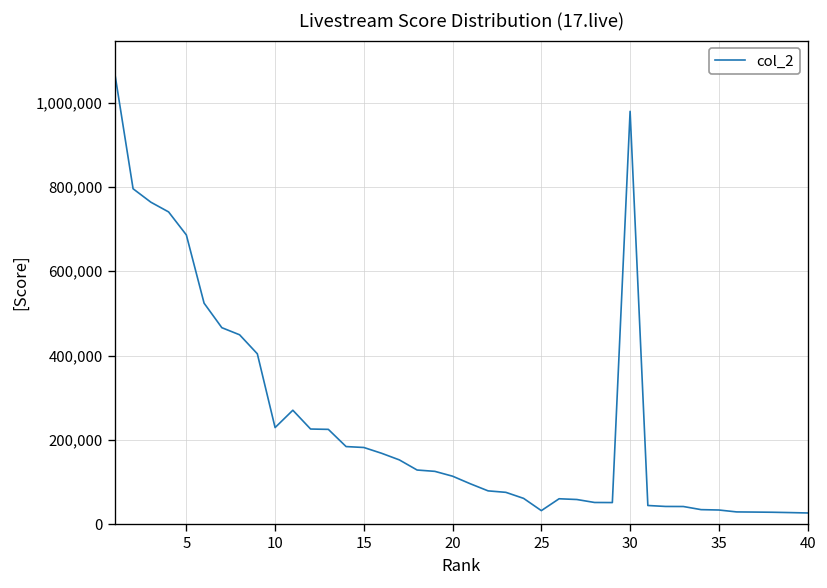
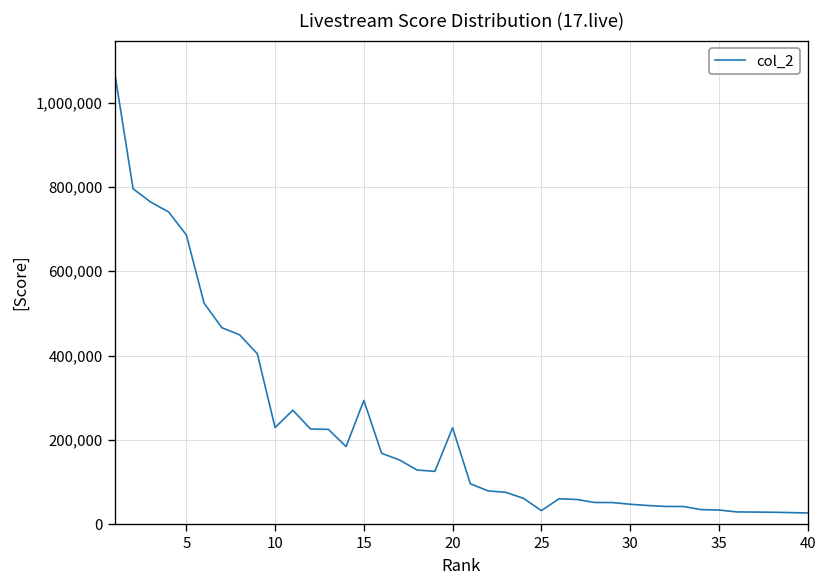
15: 180,000 -> 290,000
20: 110,000 -> 230,000
30: 980,000 -> 50,000
